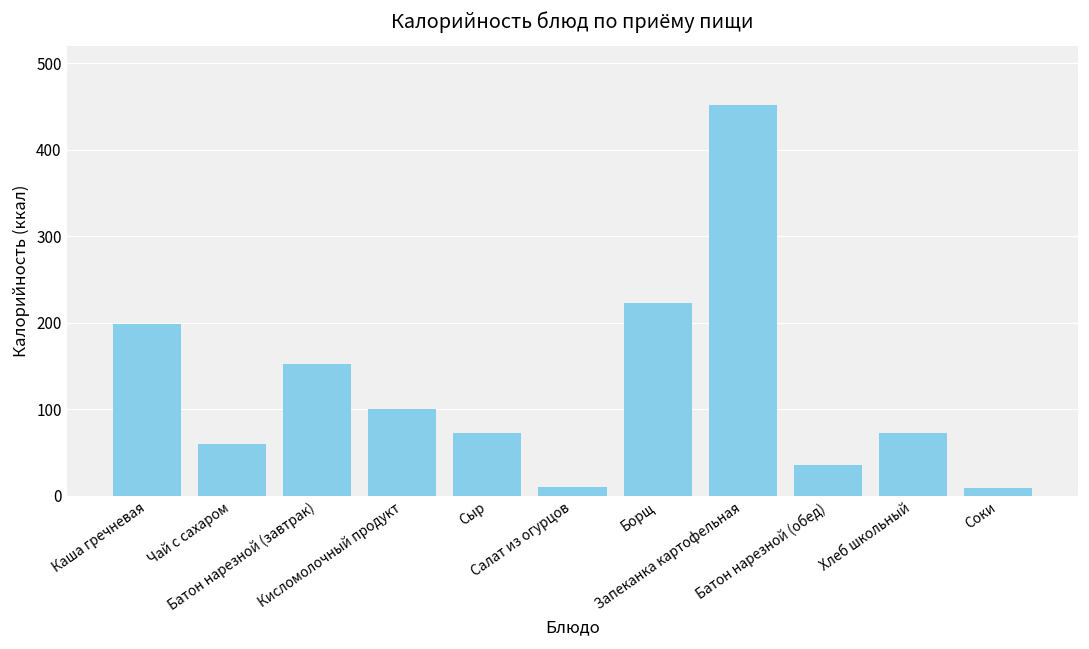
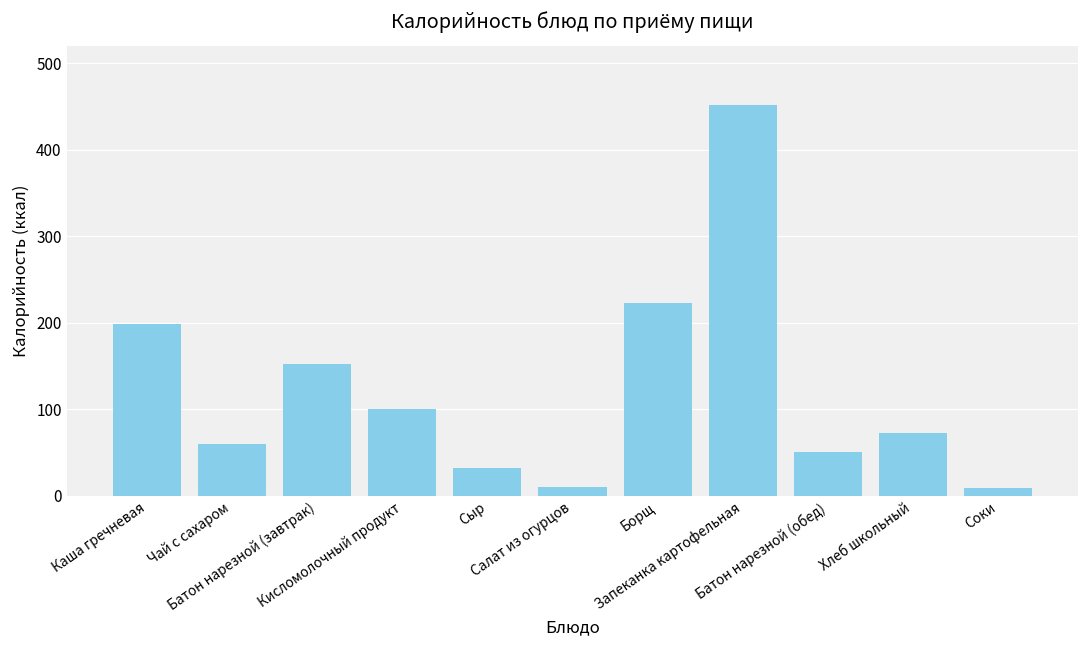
Сыр: 70 -> 30
Батон нарезной (обед): 40 -> 50
